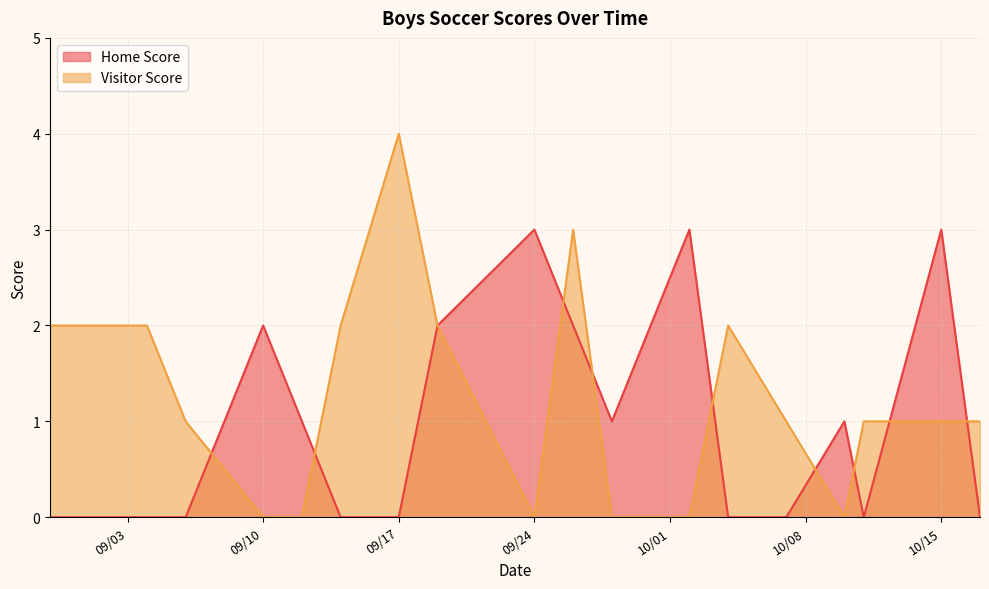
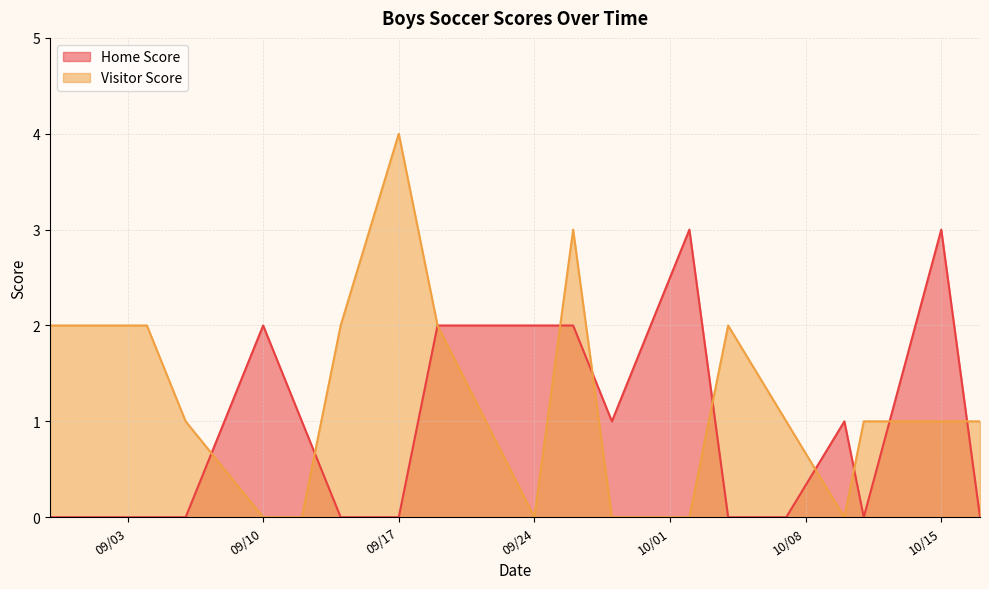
Home Score, 09/24: 3 -> 2
